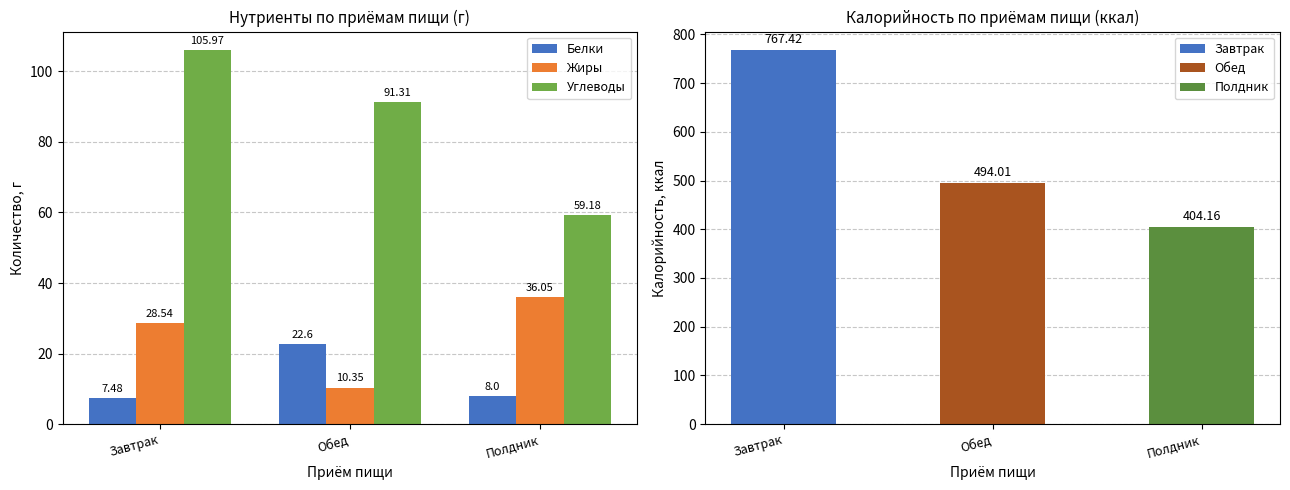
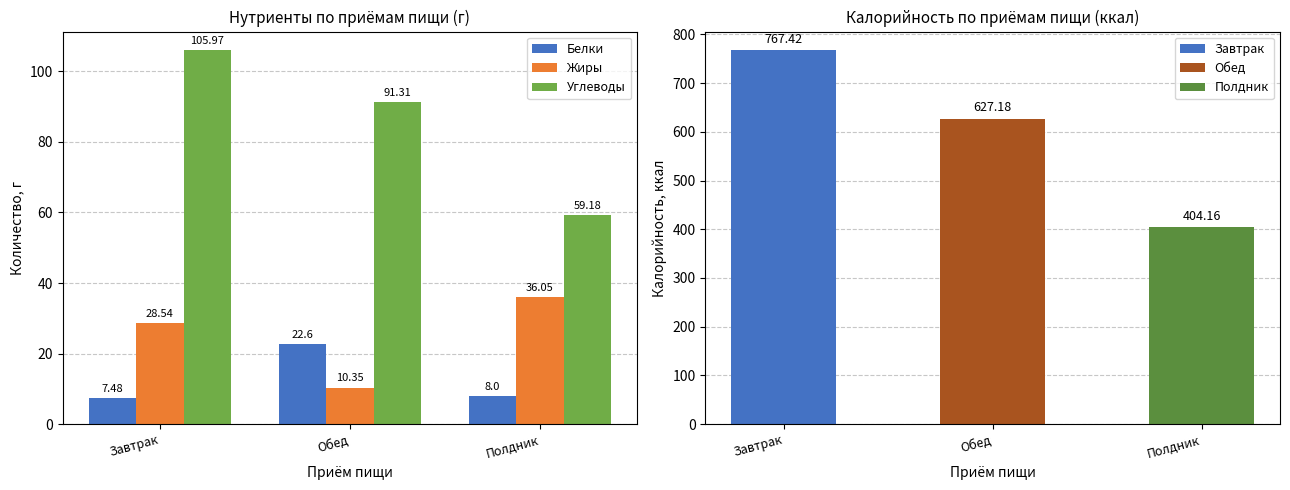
Калорийность по приёмам пищи (ккал), Обед: 494.01 -> 627.18
